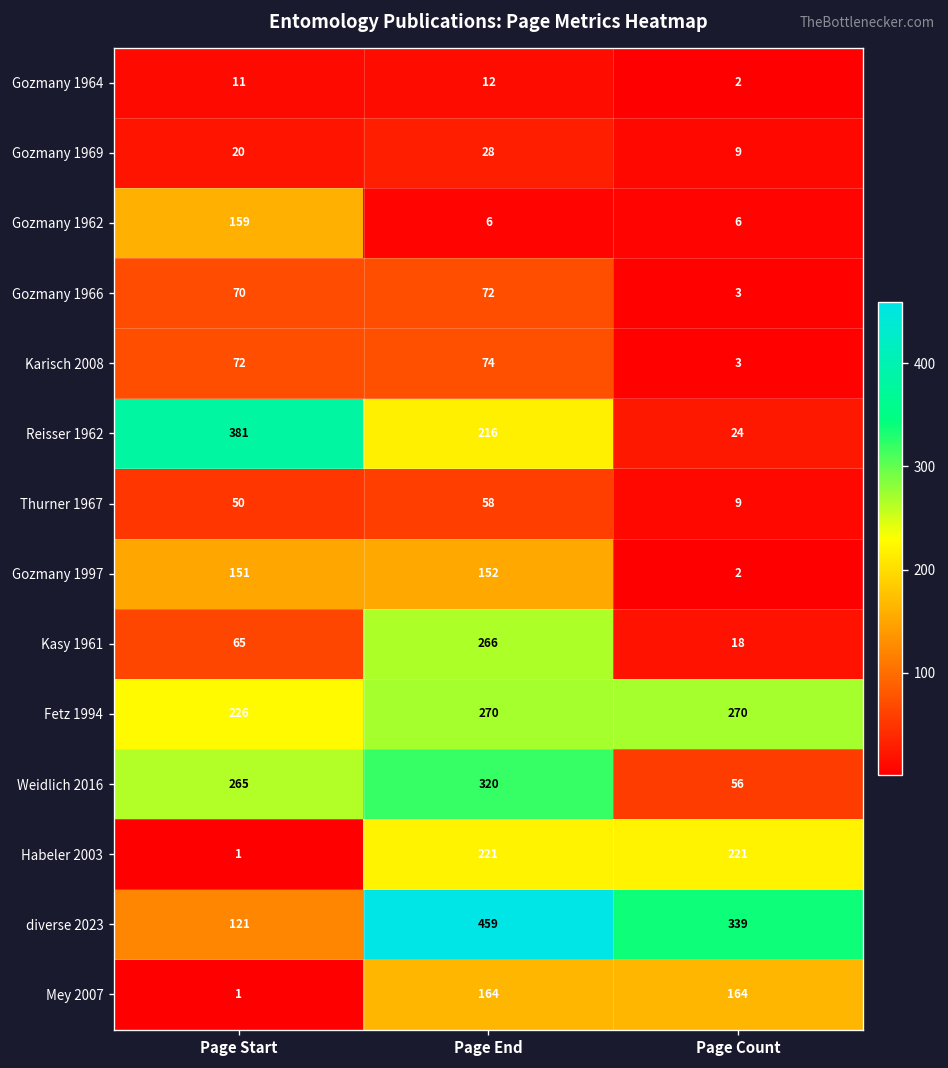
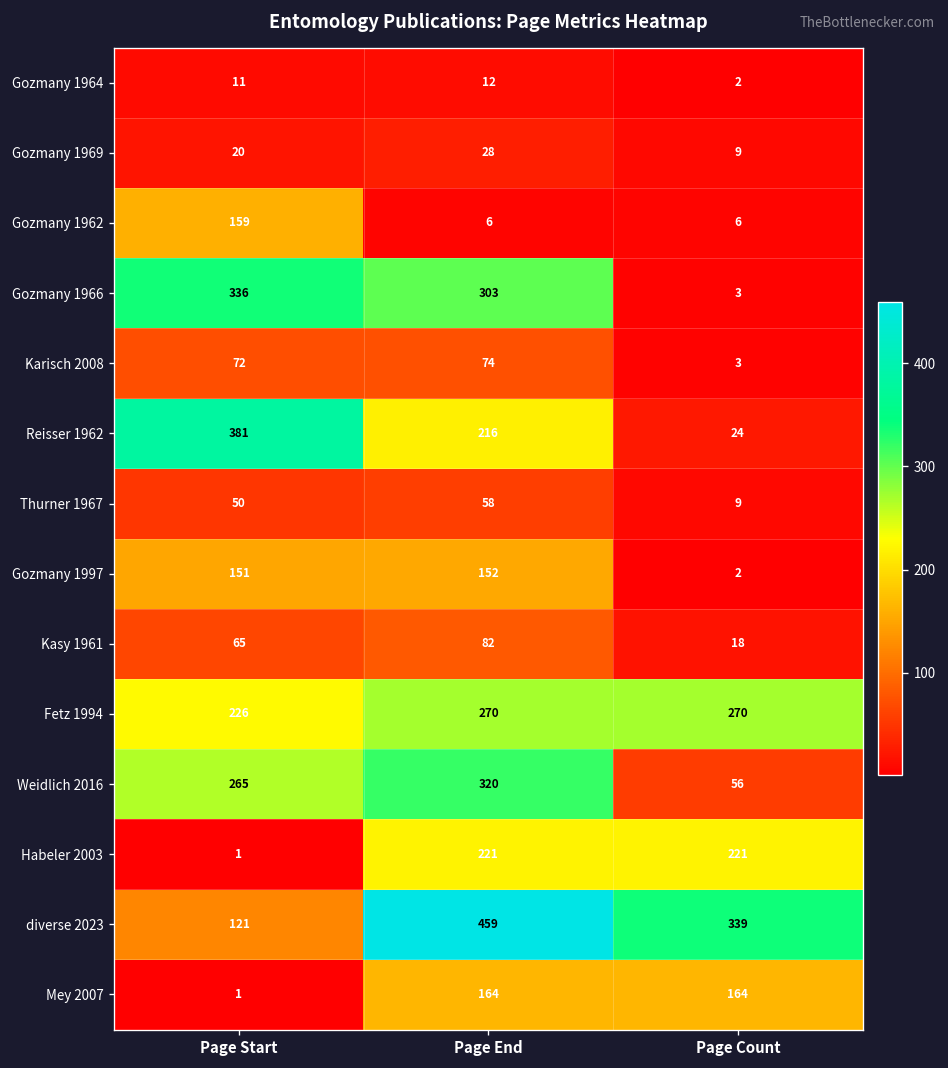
Gozmany 1966, Page Start: 70 -> 336
Gozmany 1966, Page End: 72 -> 303
Kasy 1961, Page End: 266 -> 82
